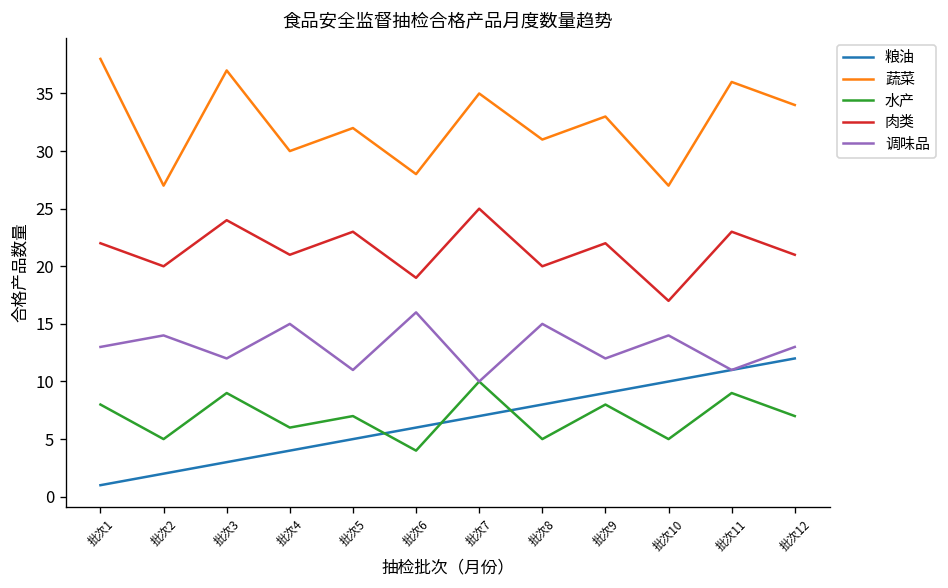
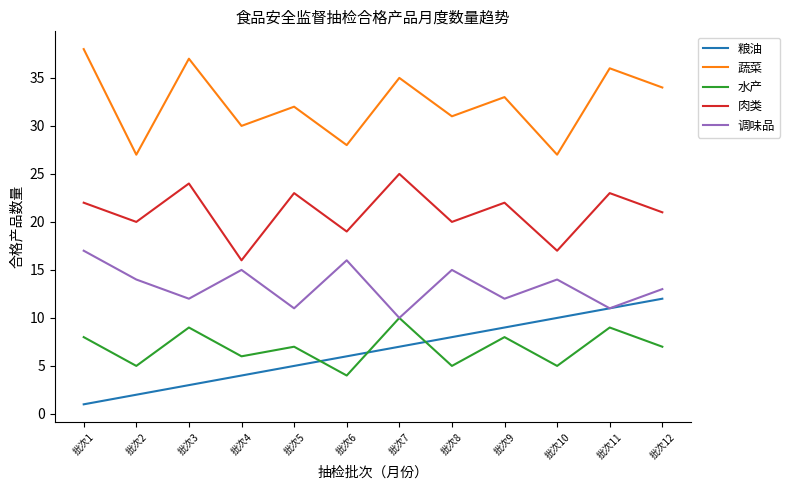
调味品, 批次1: 13 -> 17
肉类, 批次4: 21 -> 16
